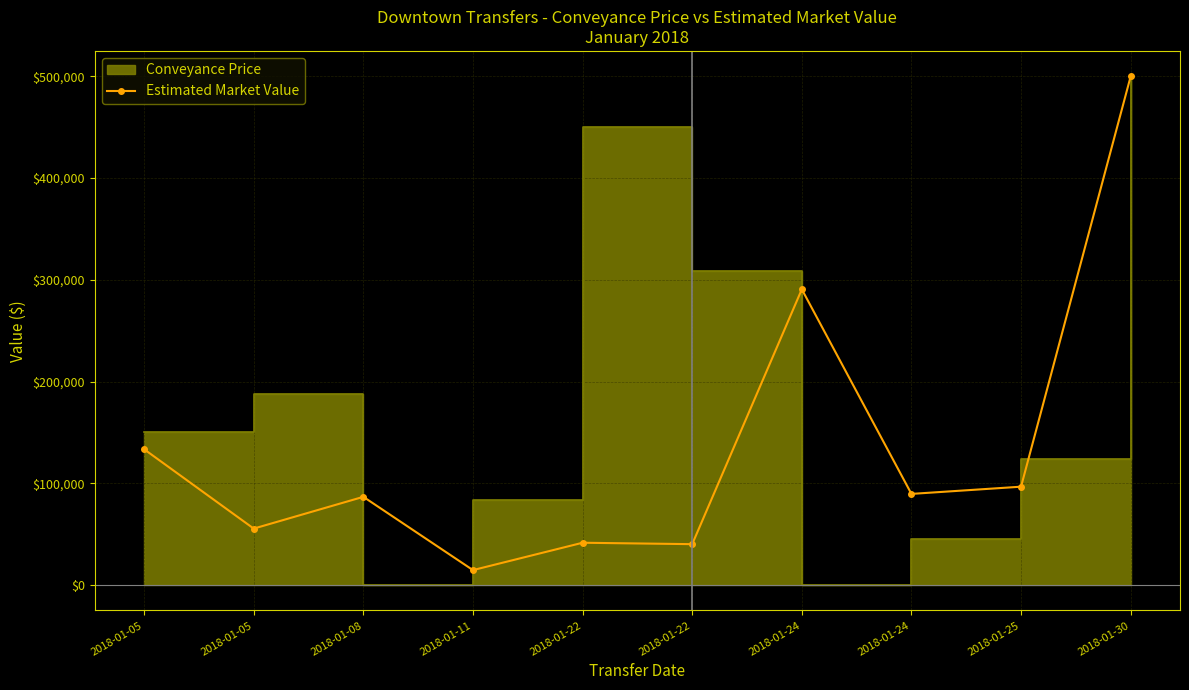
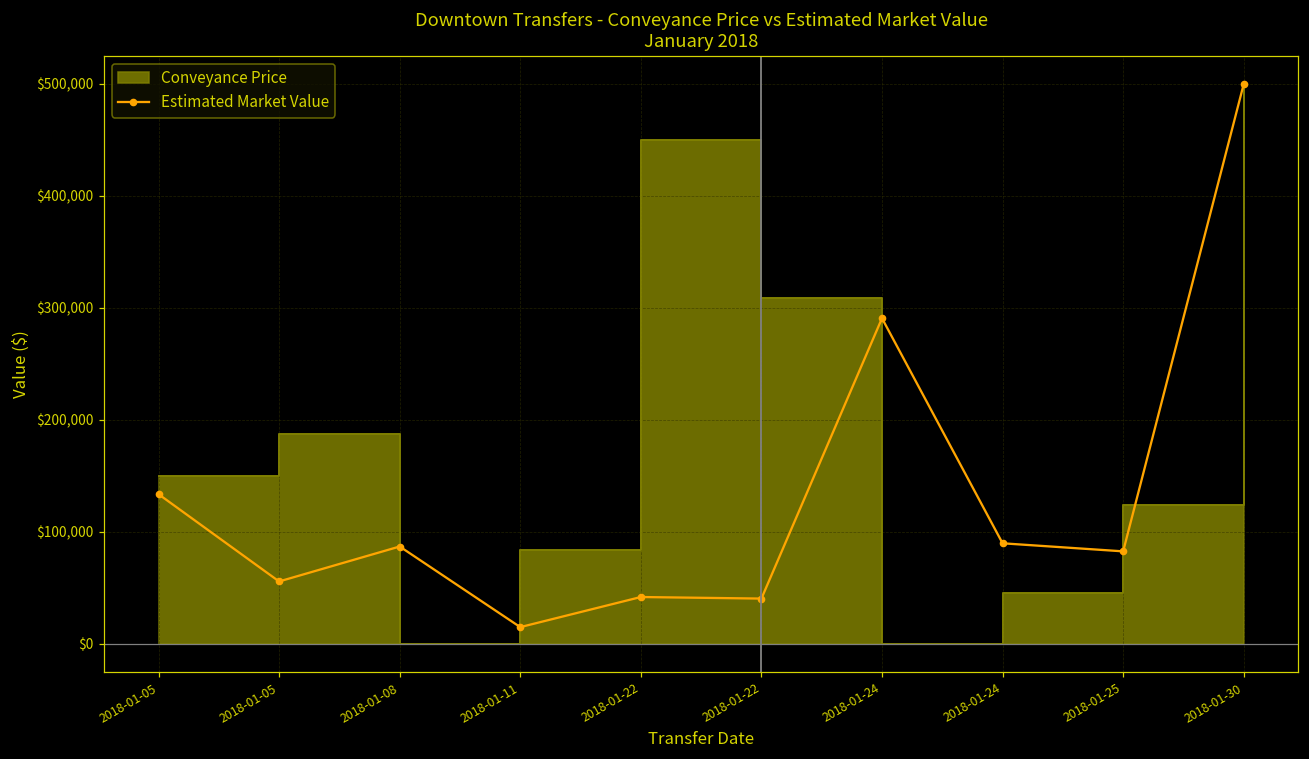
Estimated Market Value, 2018-01-25: $97,000 -> $82,000
